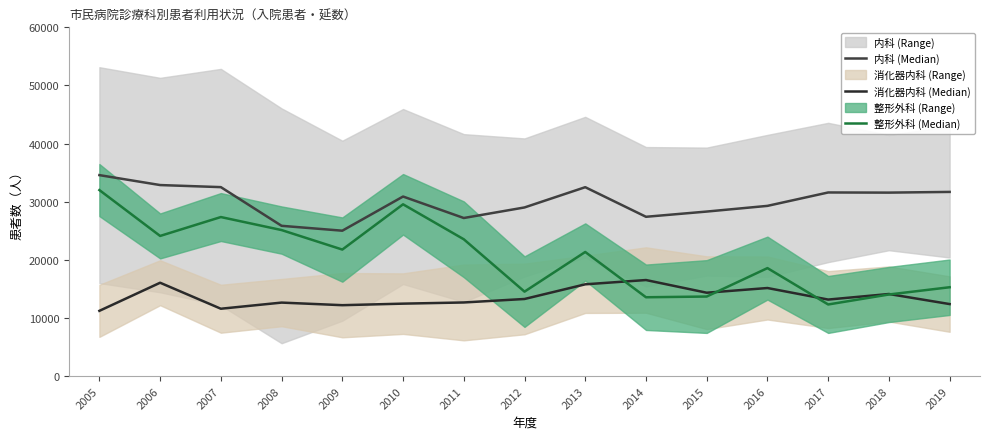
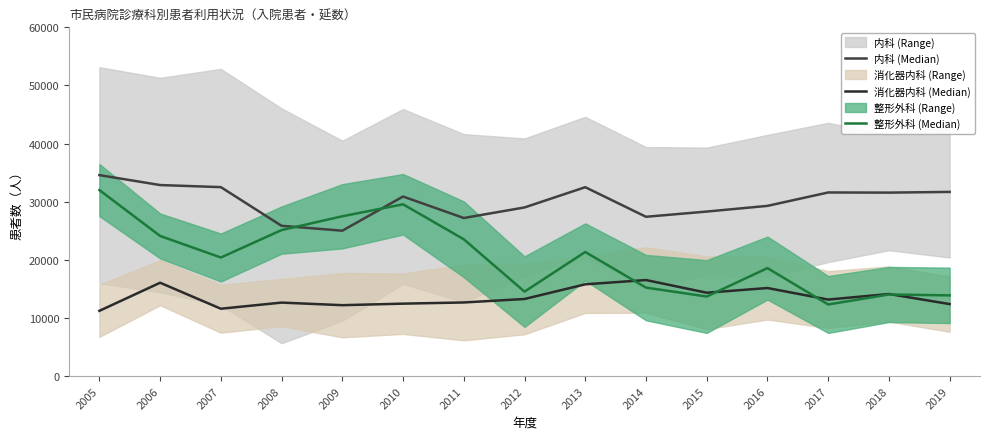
整形外科 (Median), 2007: 27000 -> 20000
整形外科 (Median), 2009: 22000 -> 28000
整形外科 (Median), 2014: 14000 -> 15000
整形外科 (Median), 2019: 15000 -> 14000
